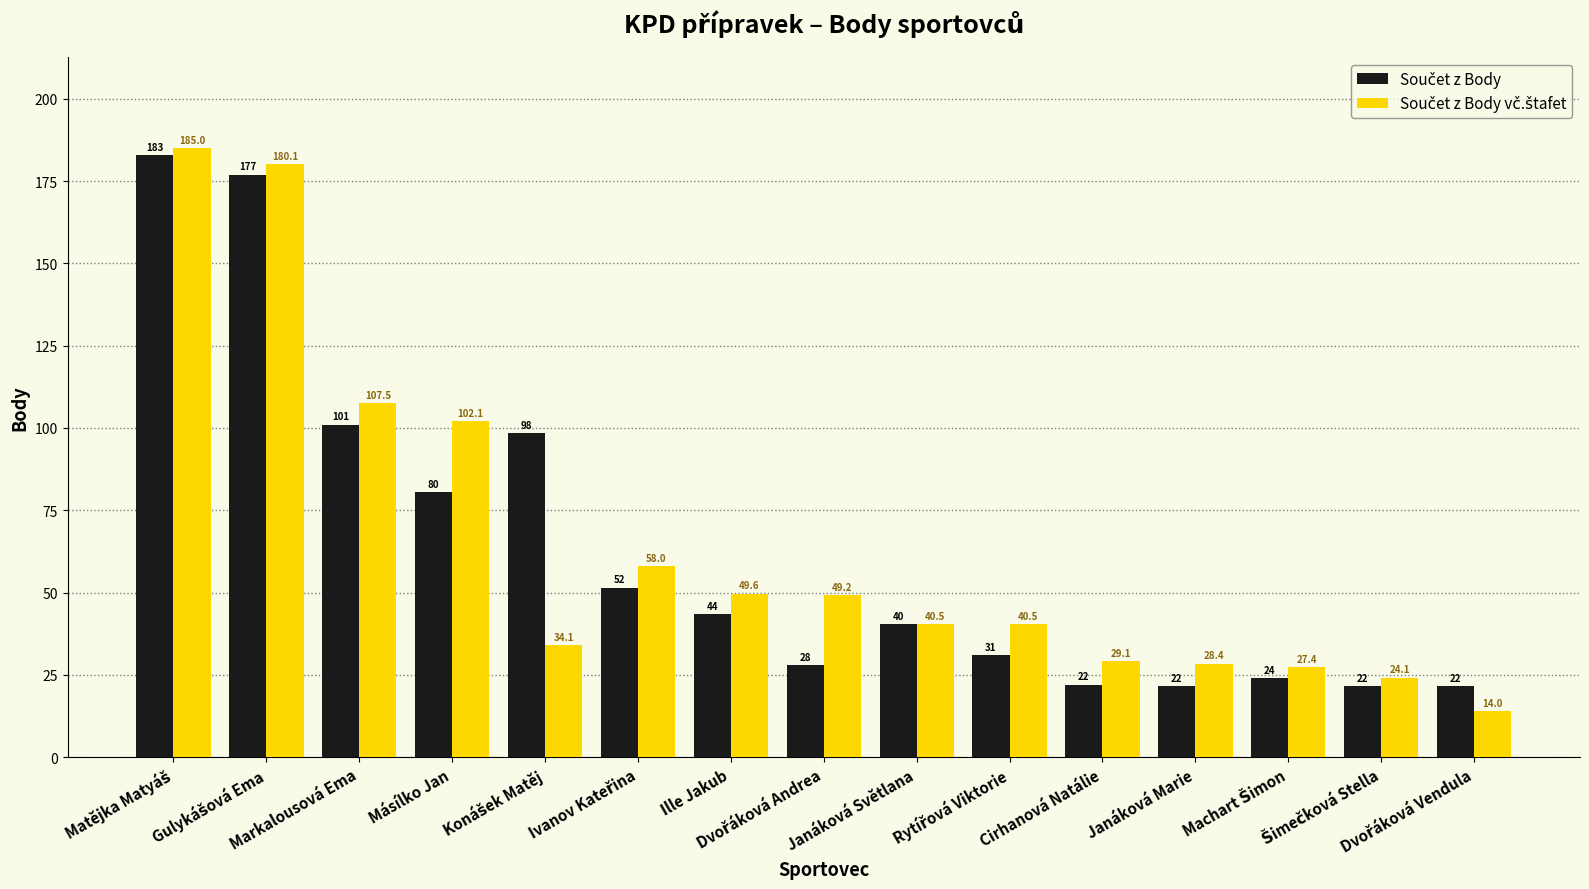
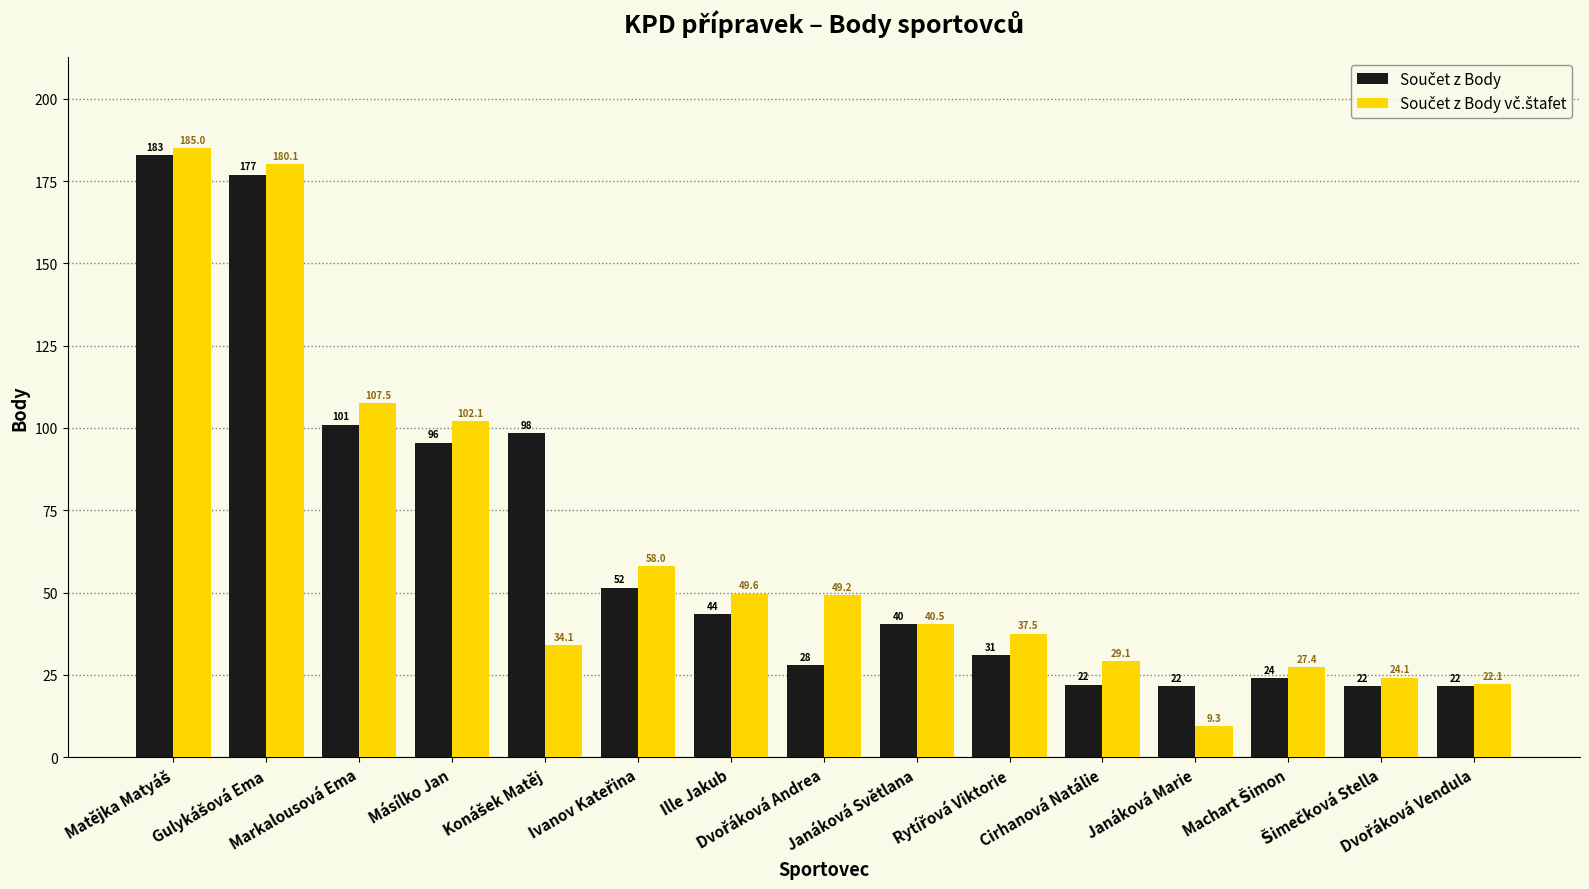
Součet z Body, Másílko Jan: 80 -> 96
Součet z Body vč.štafet, Rytířová Viktorie: 40.5 -> 37.5
Součet z Body vč.štafet, Janáková Marie: 28.4 -> 9.3
Součet z Body vč.štafet, Dvořáková Vendula: 14.0 -> 22.1
